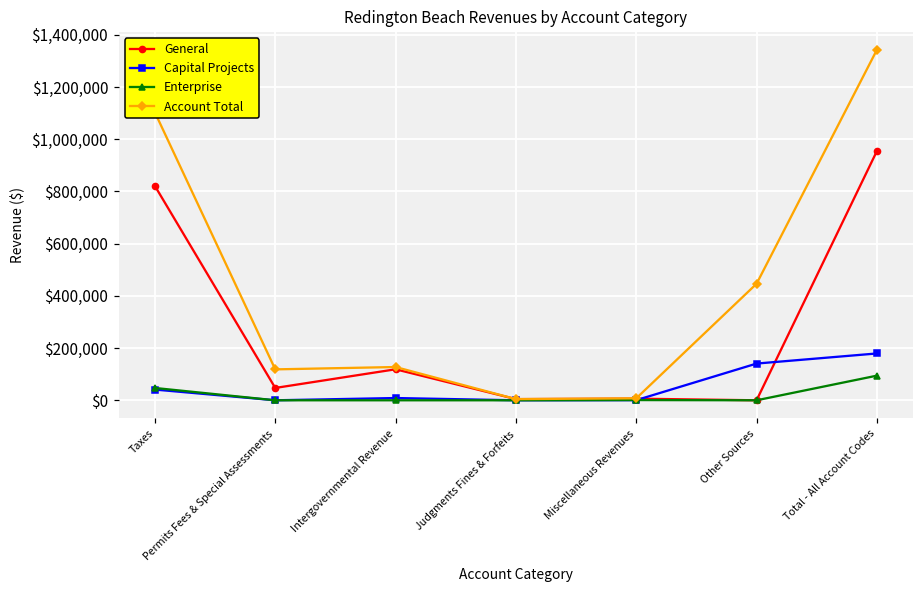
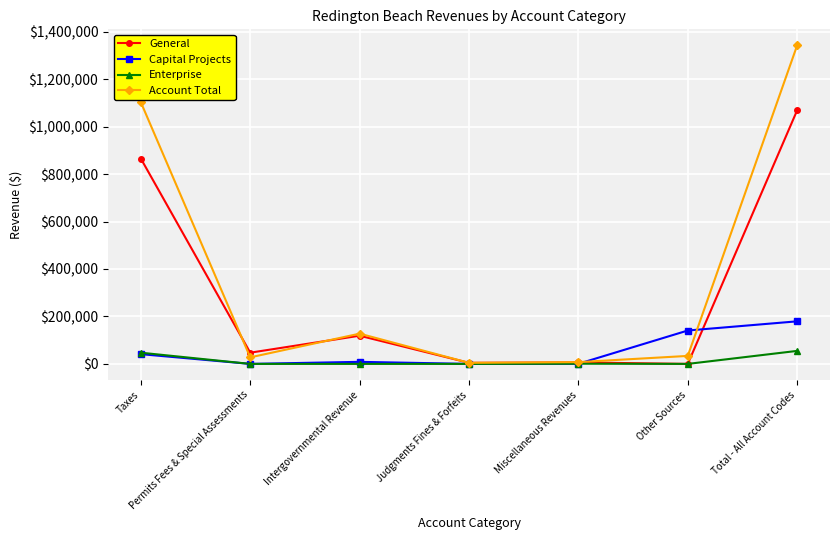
General, Taxes: $820,000 -> $870,000
Account Total, Permits Fees & Special Assessments: $120,000 -> $30,000
Account Total, Other Sources: $450,000 -> $30,000
General, Total - All Account Codes: $950,000 -> $1,070,000
Enterprise, Total - All Account Codes: $90,000 -> $50,000
